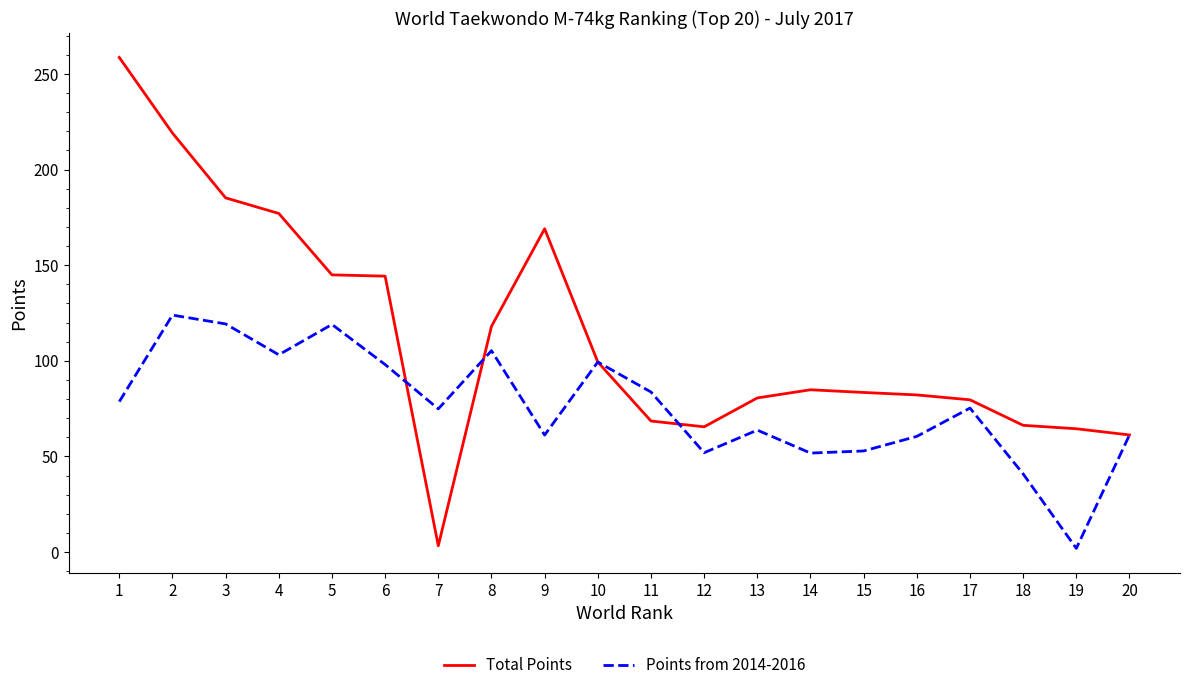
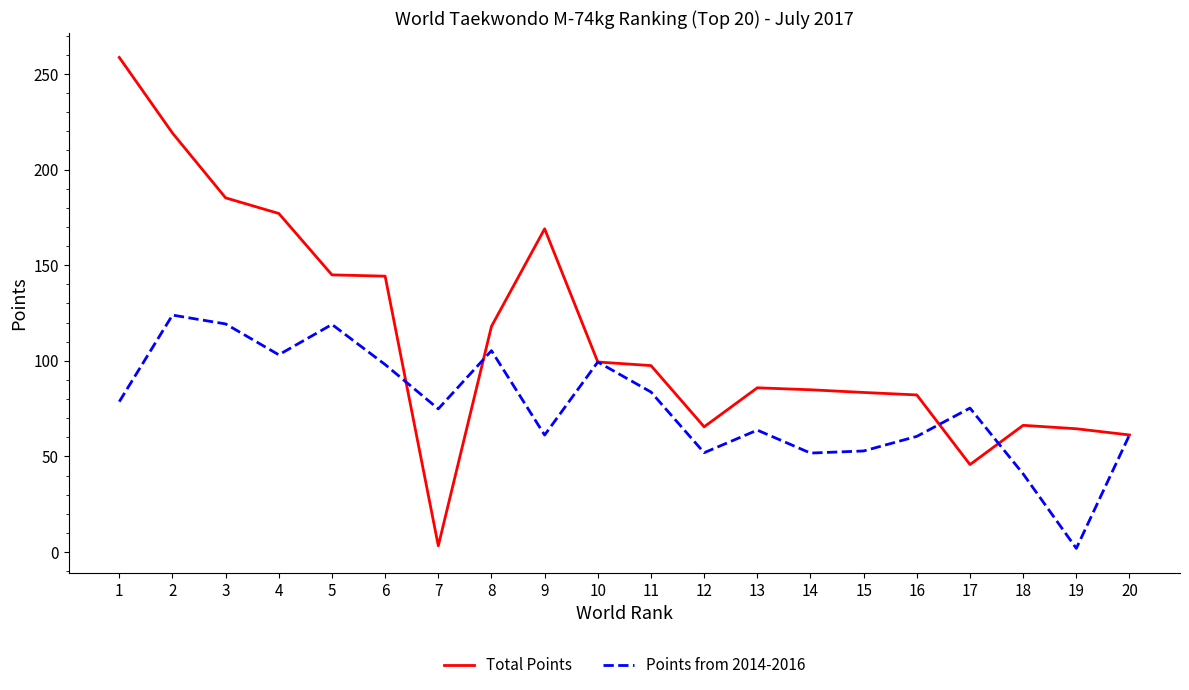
Total Points, 11: 69 -> 98
Total Points, 13: 81 -> 86
Total Points, 17: 80 -> 46
